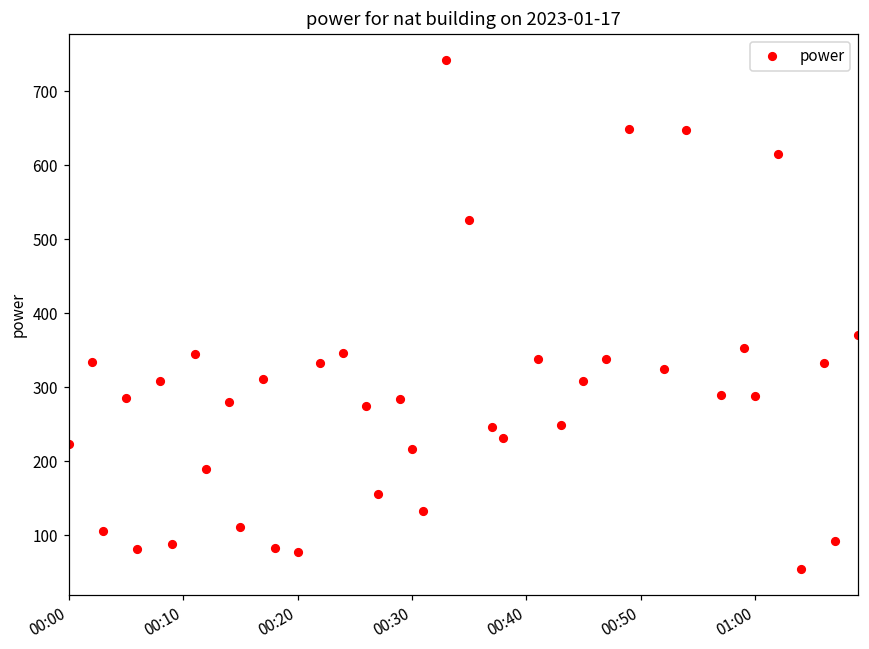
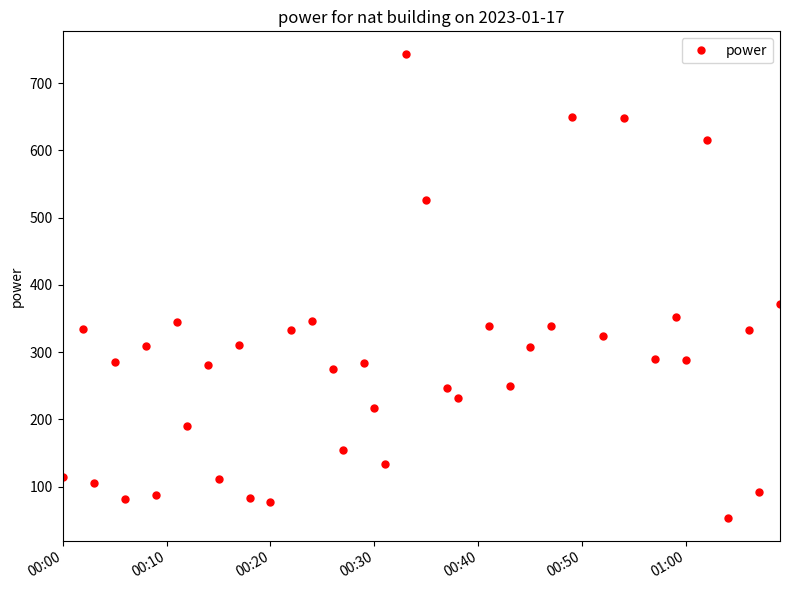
00:00: 220 -> 110
